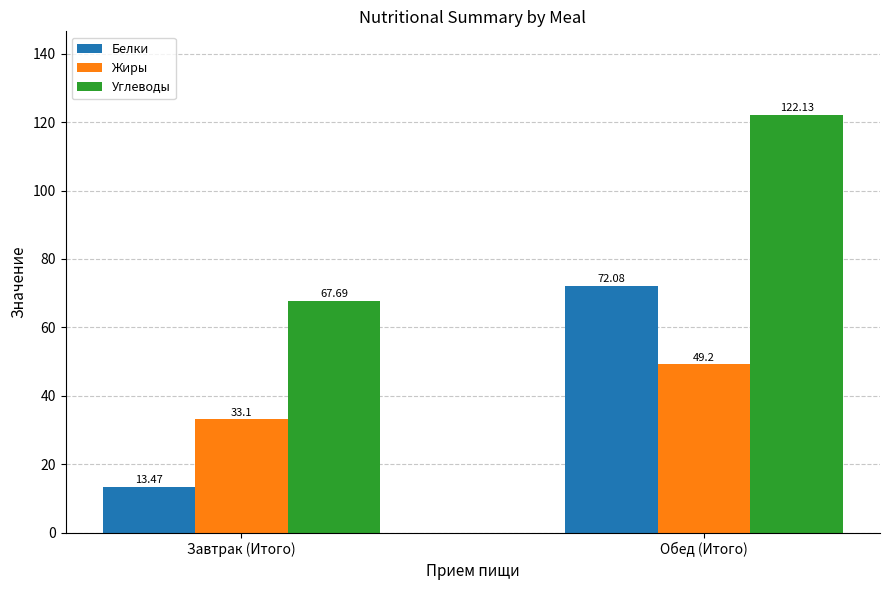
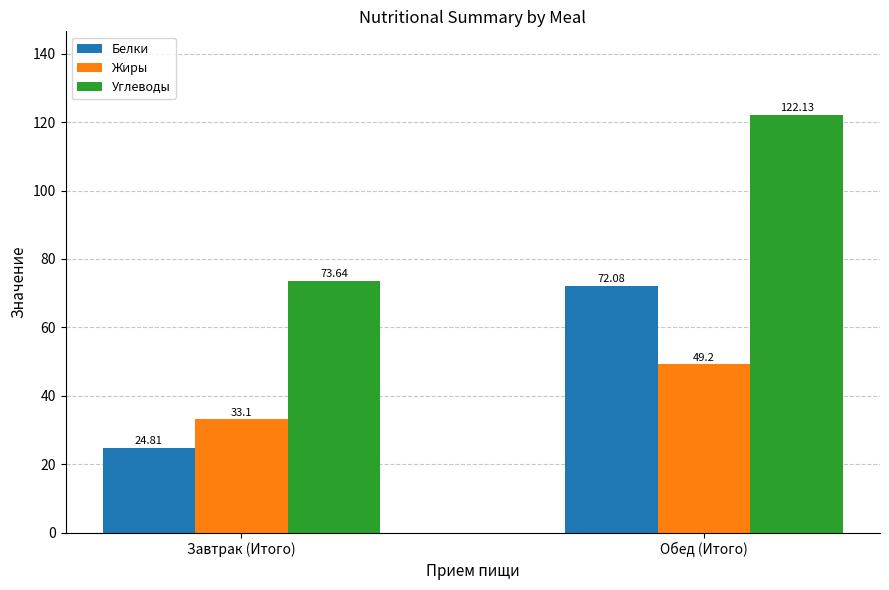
Белки, Завтрак (Итого): 13.47 -> 24.81
Углеводы, Завтрак (Итого): 67.69 -> 73.64
